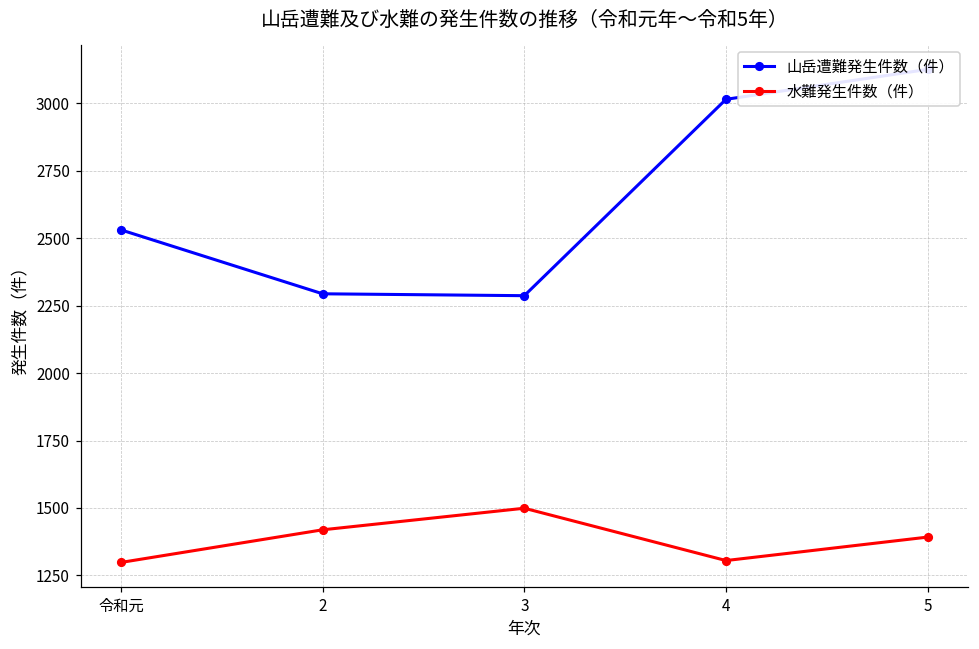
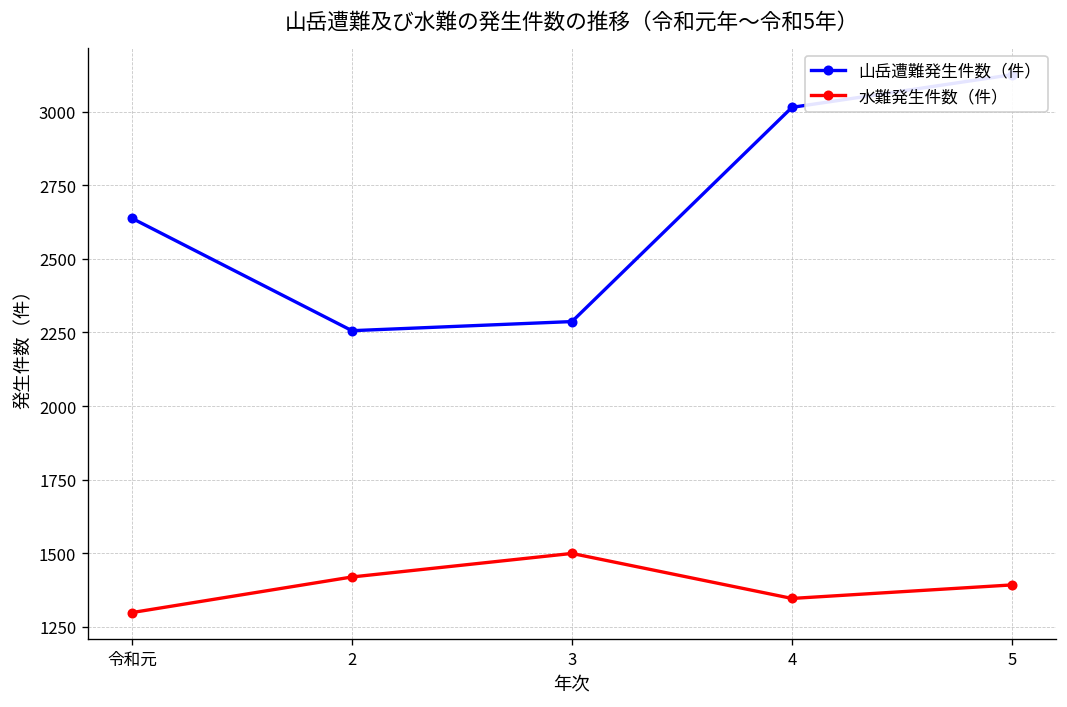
山岳遭難発生件数（件）, 令和元: 2530 -> 2640
山岳遭難発生件数（件）, 2: 2290 -> 2260
水難発生件数（件）, 4: 1310 -> 1350
